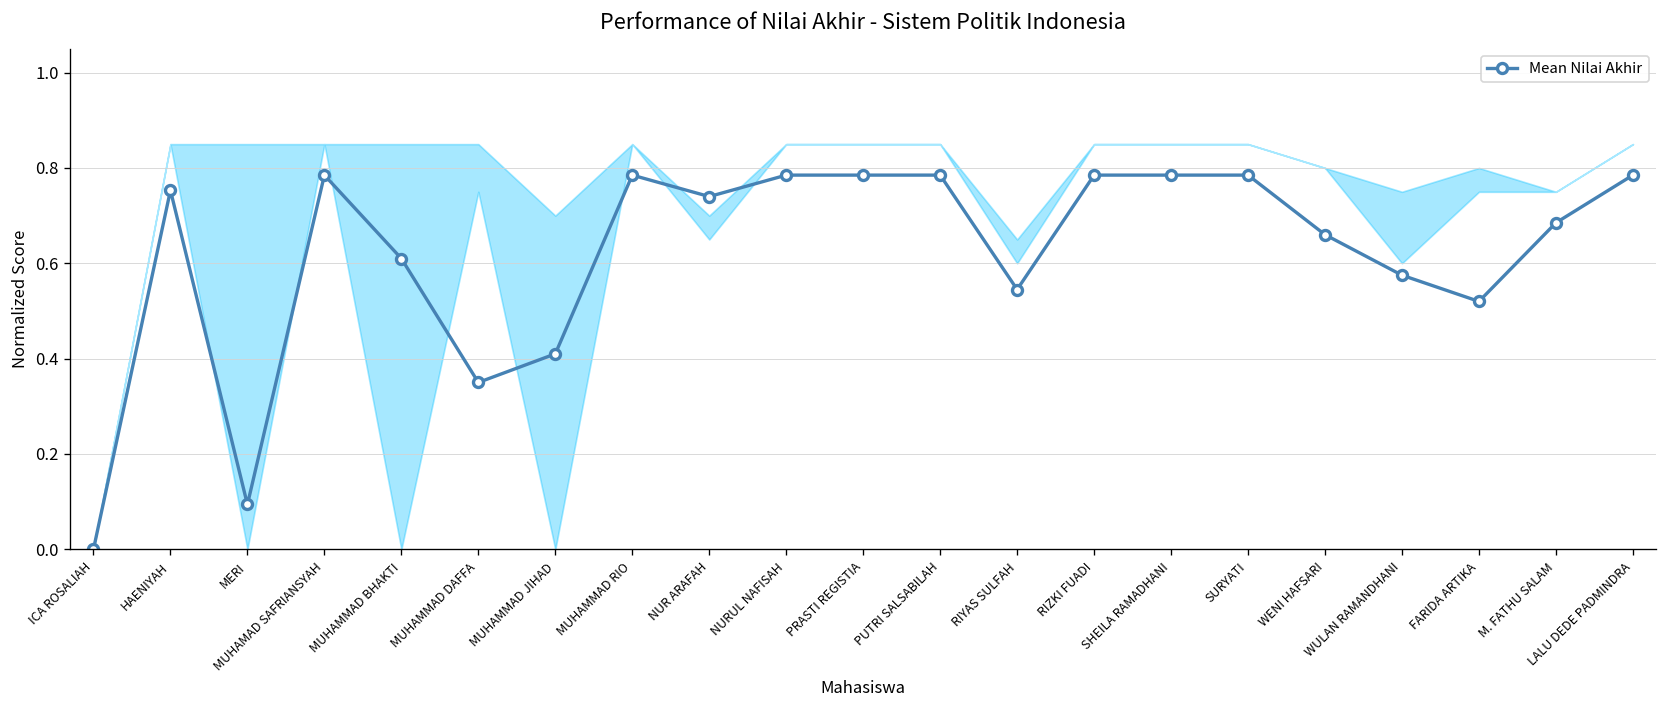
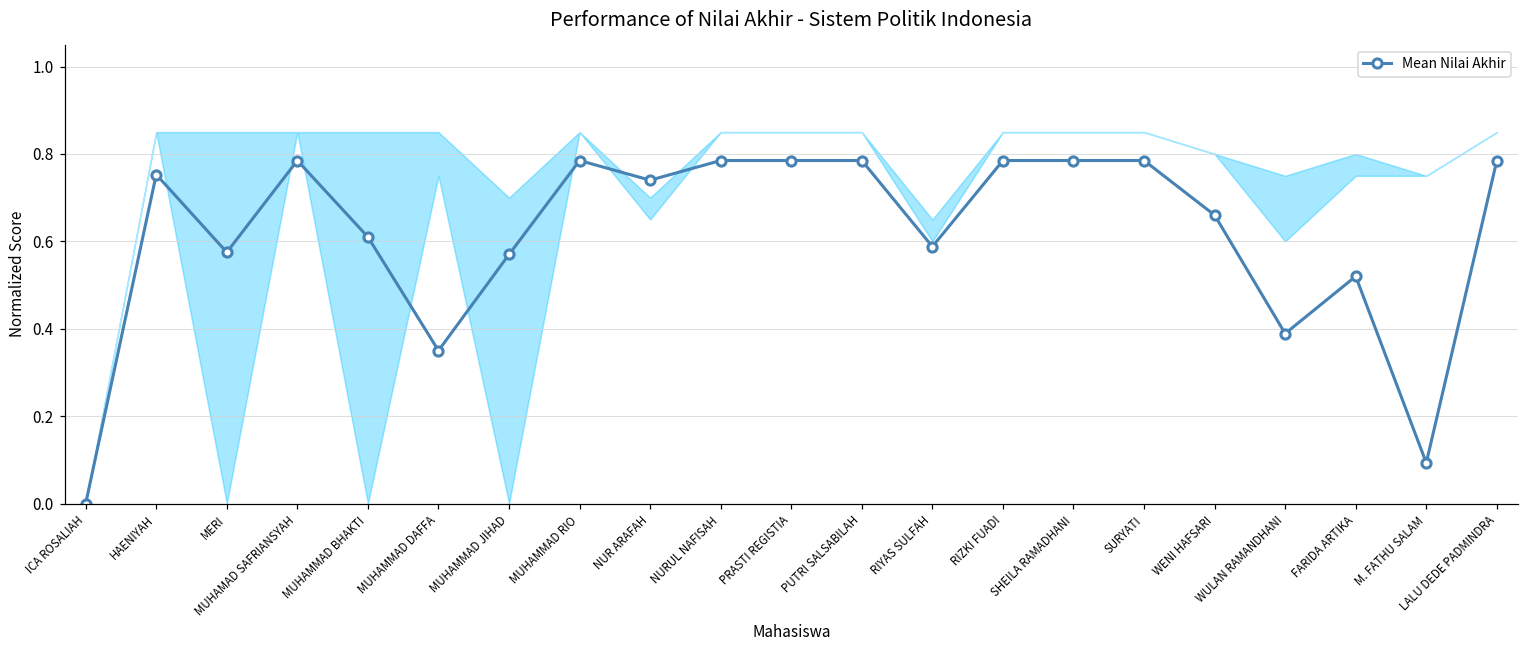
Mean Nilai Akhir, MERI: 0.09 -> 0.58
Mean Nilai Akhir, MUHAMMAD JIHAD: 0.41 -> 0.57
Mean Nilai Akhir, RIYAS SULFAH: 0.55 -> 0.59
Mean Nilai Akhir, WULAN RAMANDHANI: 0.58 -> 0.39
Mean Nilai Akhir, M. FATHU SALAM: 0.69 -> 0.09
